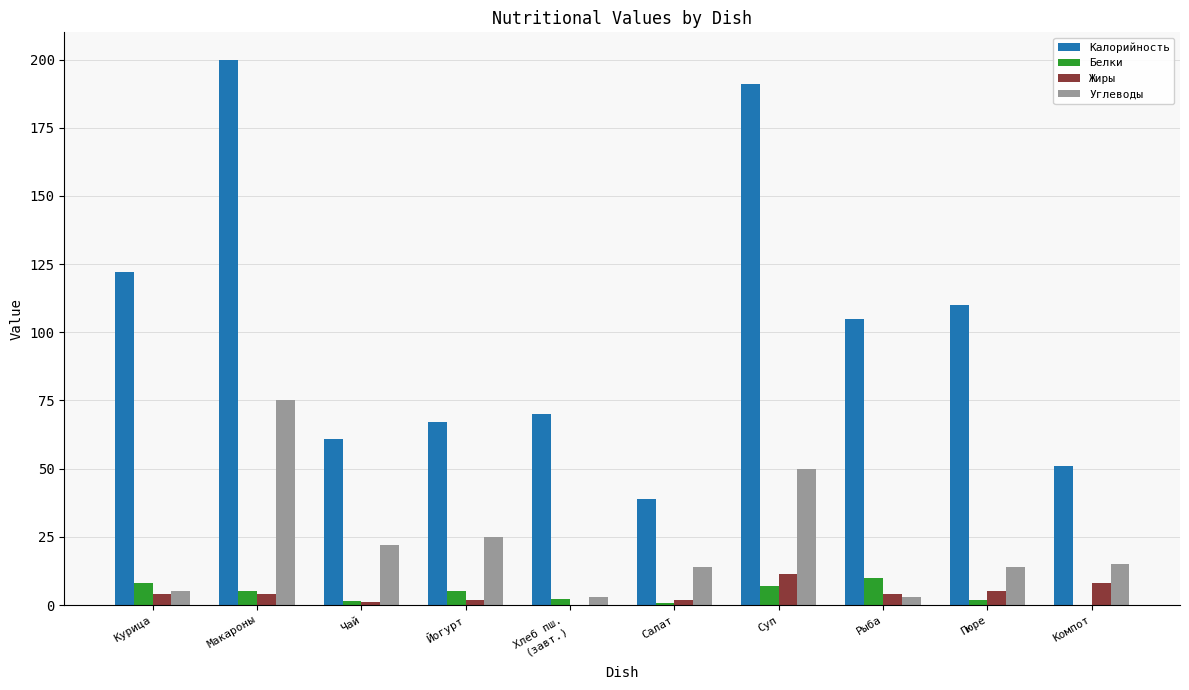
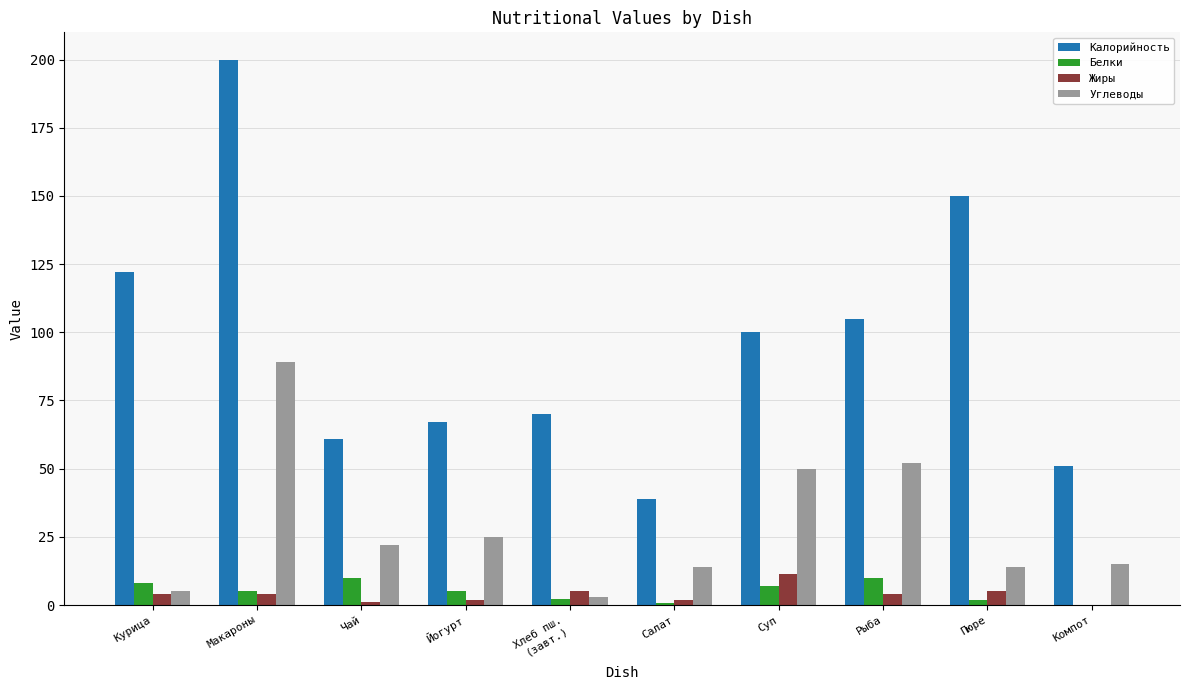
Углеводы, Макароны: 75 -> 89
Белки, Чай: 1 -> 10
Жиры, Хлеб пш. (завт.): 0 -> 5
Калорийность, Суп: 191 -> 100
Углеводы, Рыба: 3 -> 52
Калорийность, Пюре: 110 -> 150
Жиры, Компот: 8 -> 0
